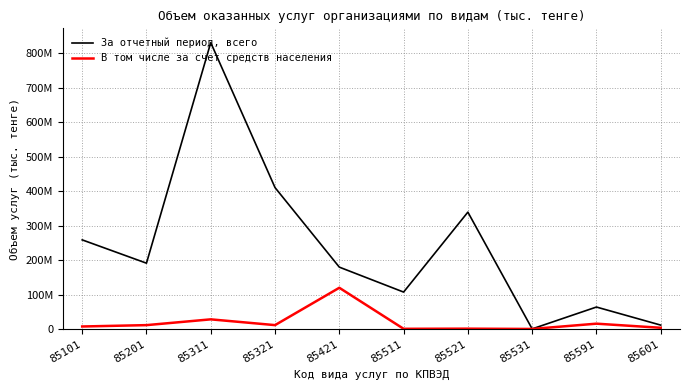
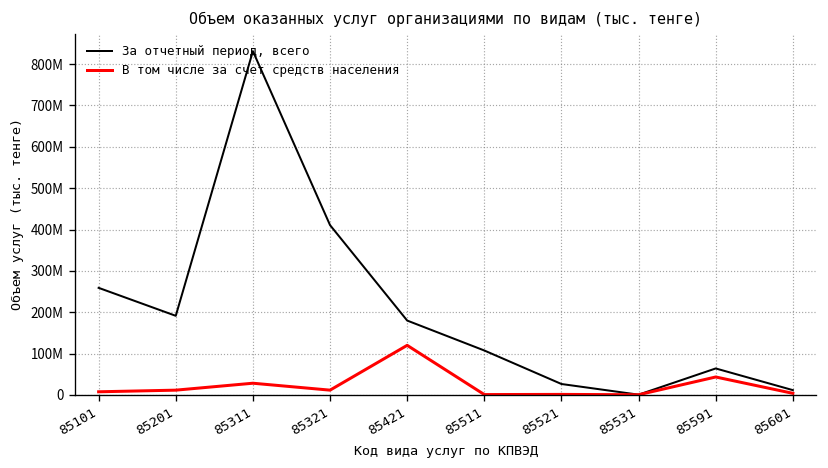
За отчетный период, всего, 85521: 340000000 -> 30000000
В том числе за счет средств населения, 85591: 20000000 -> 40000000
